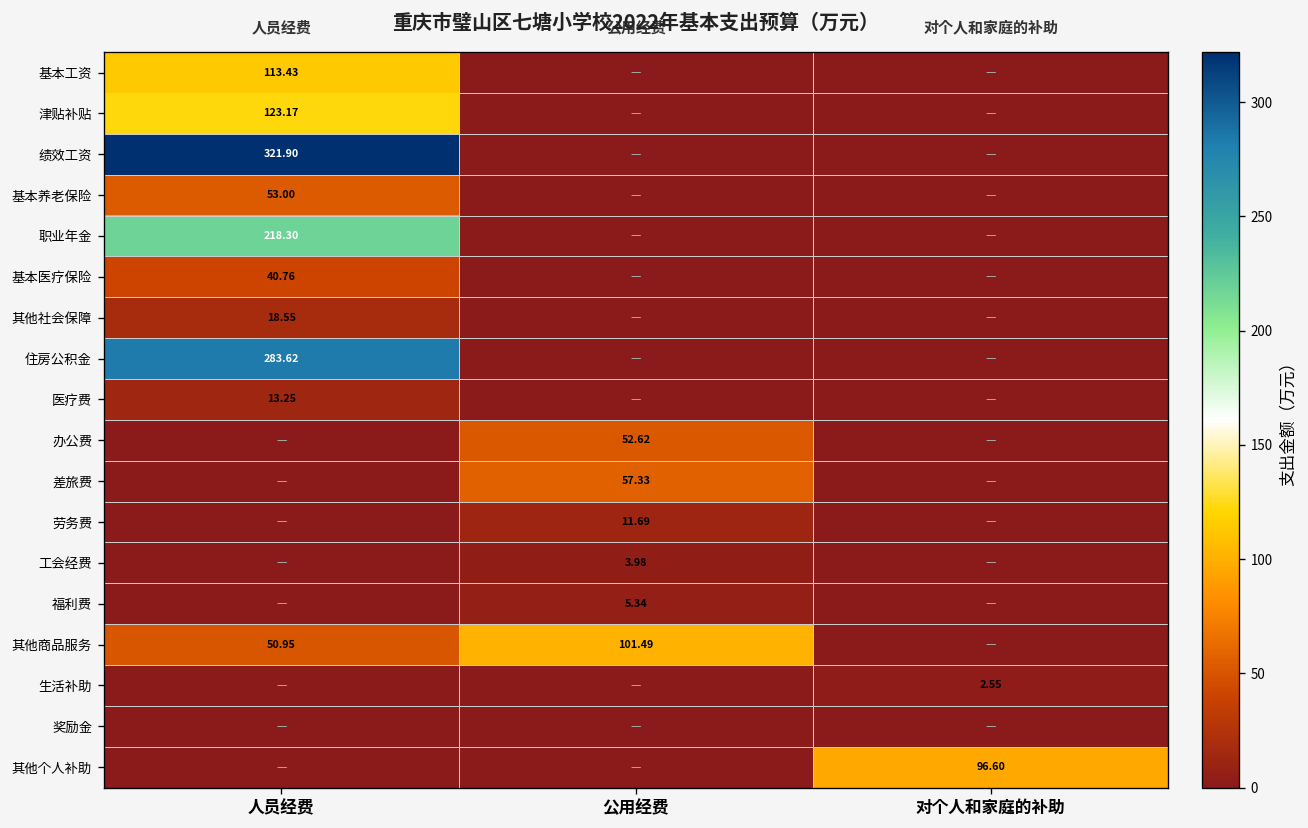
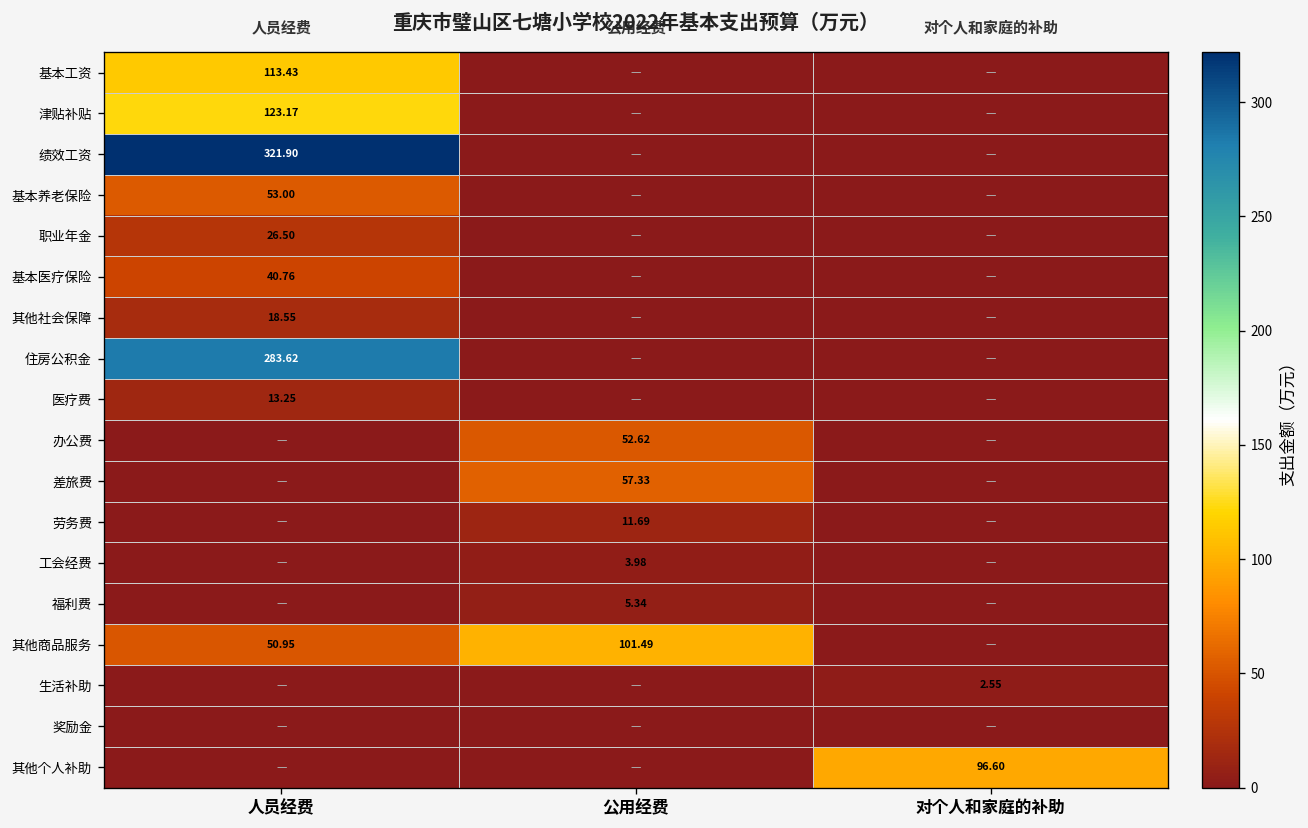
职业年金, 人员经费: 218.30 -> 26.50
